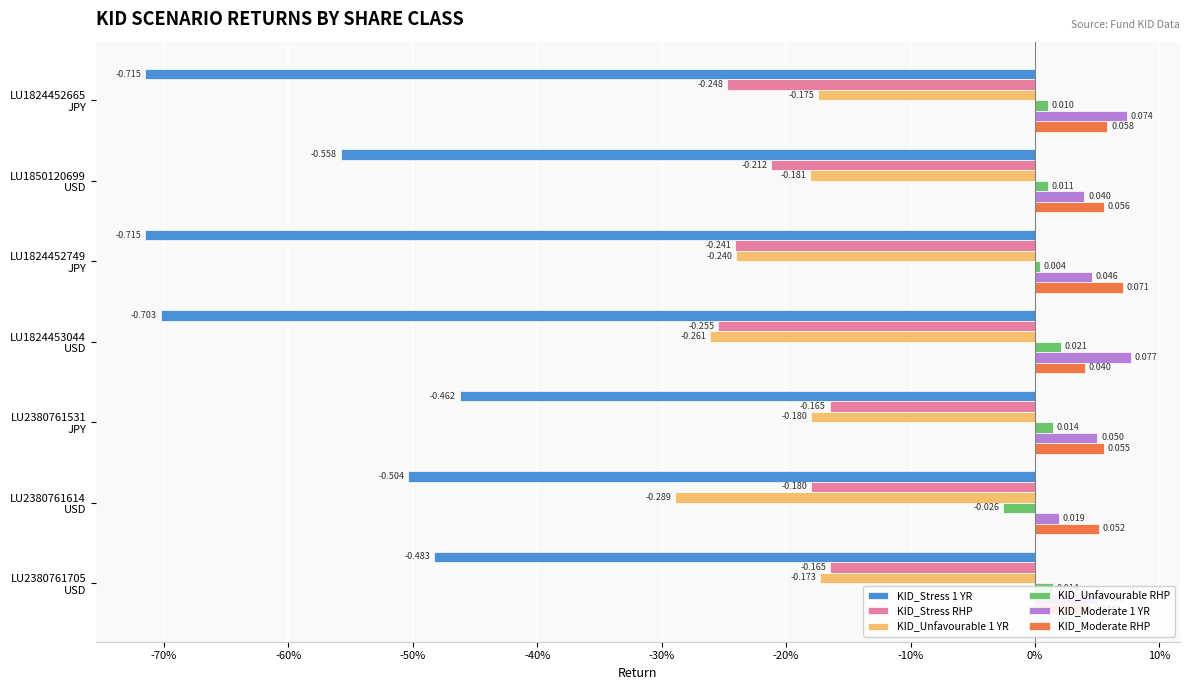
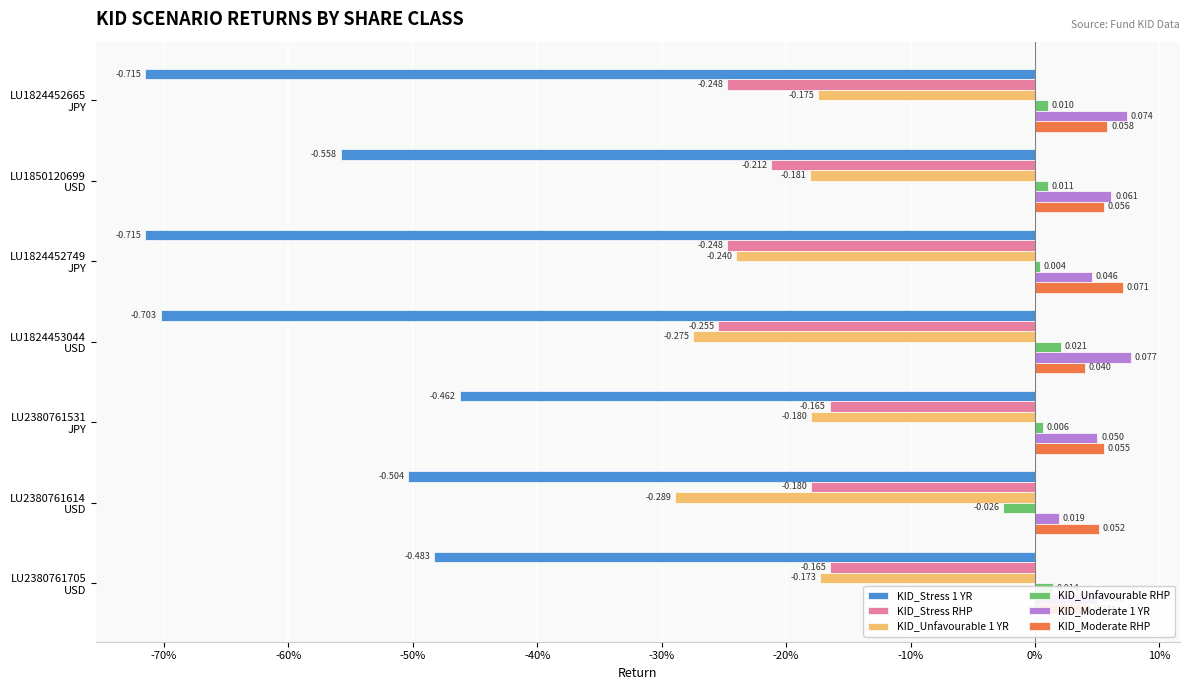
KID_Moderate 1 YR, LU1850120699 USD: 0.040 -> 0.061
KID_Stress RHP, LU1824452749 JPY: -0.241 -> -0.248
KID_Unfavourable 1 YR, LU1824453044 USD: -0.261 -> -0.275
KID_Unfavourable RHP, LU2380761531 JPY: 0.014 -> 0.006
